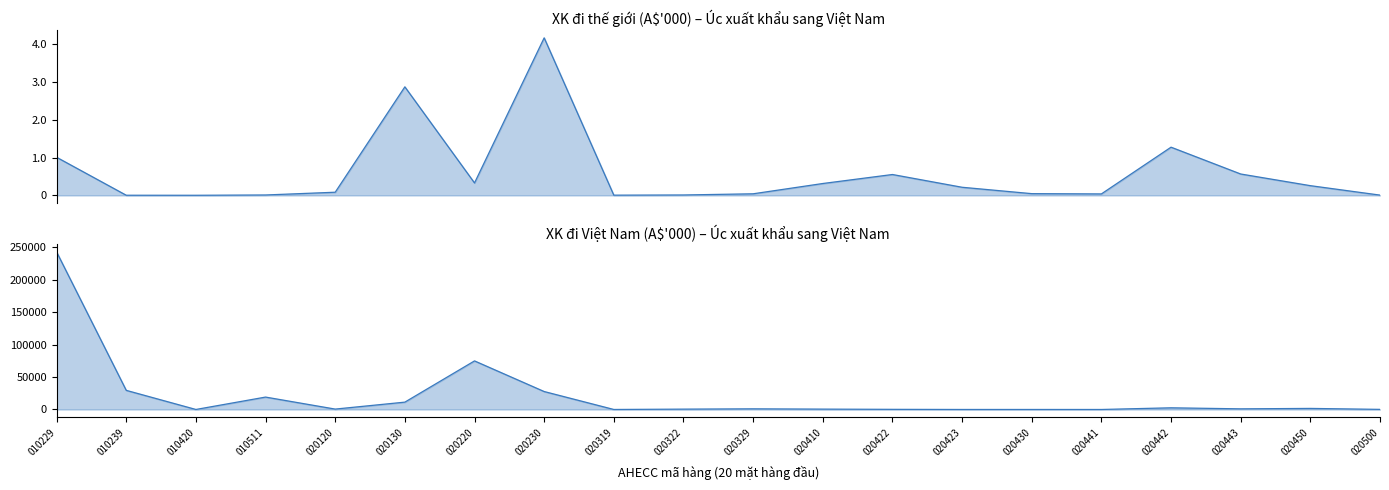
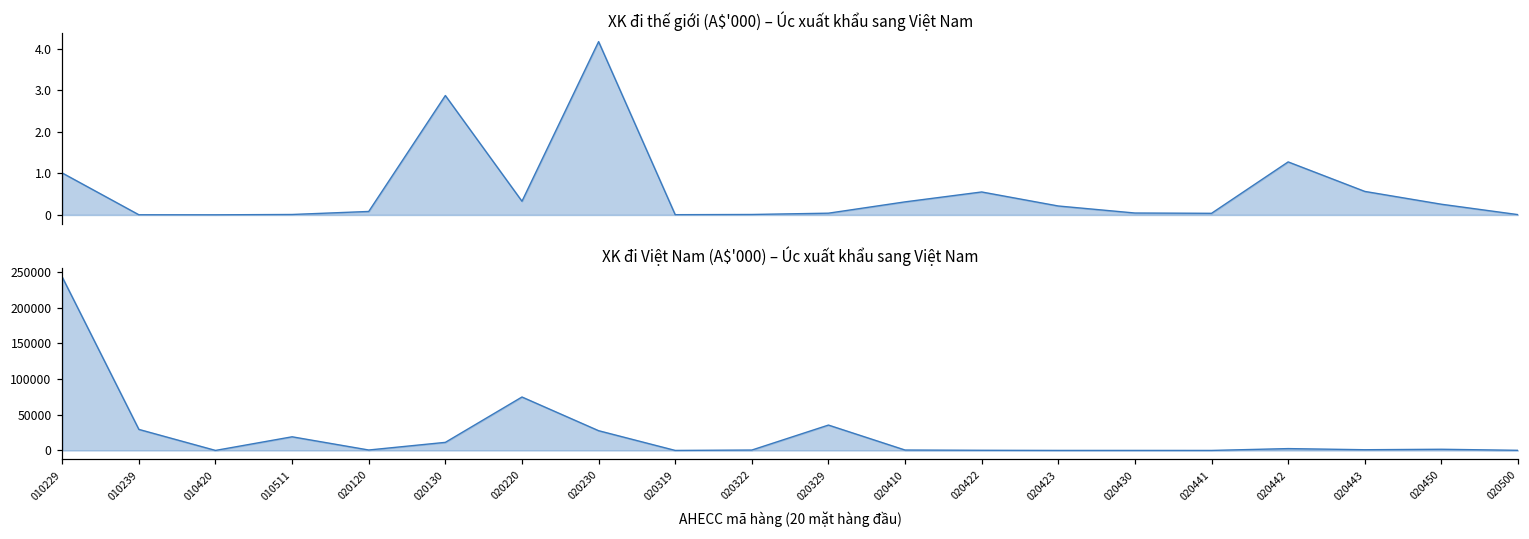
XK đi Việt Nam (A$'000) – Úc xuất khẩu sang Việt Nam, 020329: 0 -> 40000
